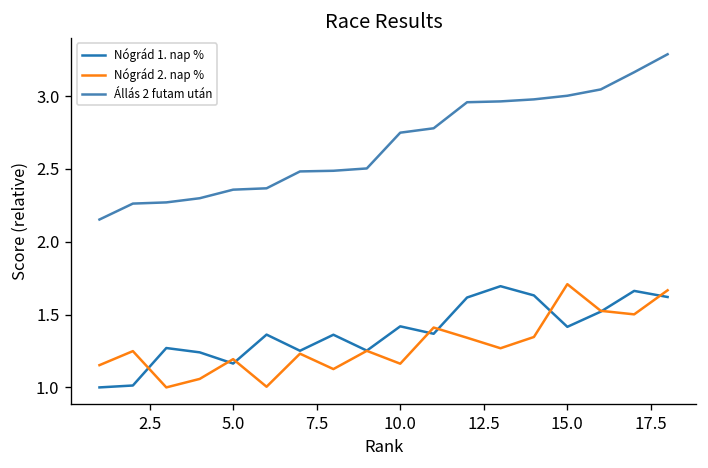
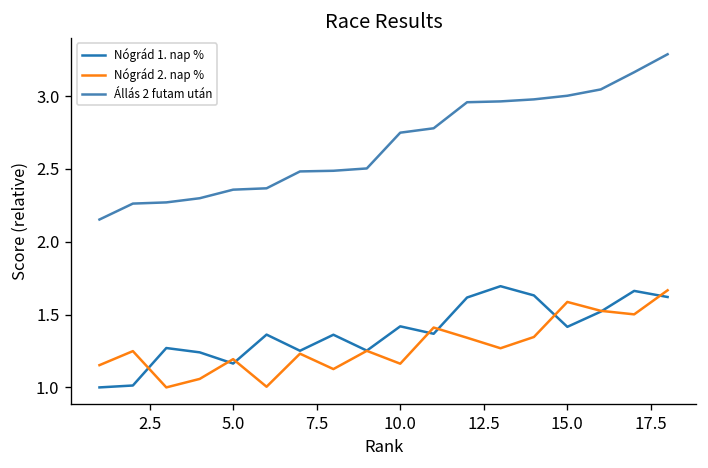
Nógrád 2. nap %, 15.0: 1.71 -> 1.59
